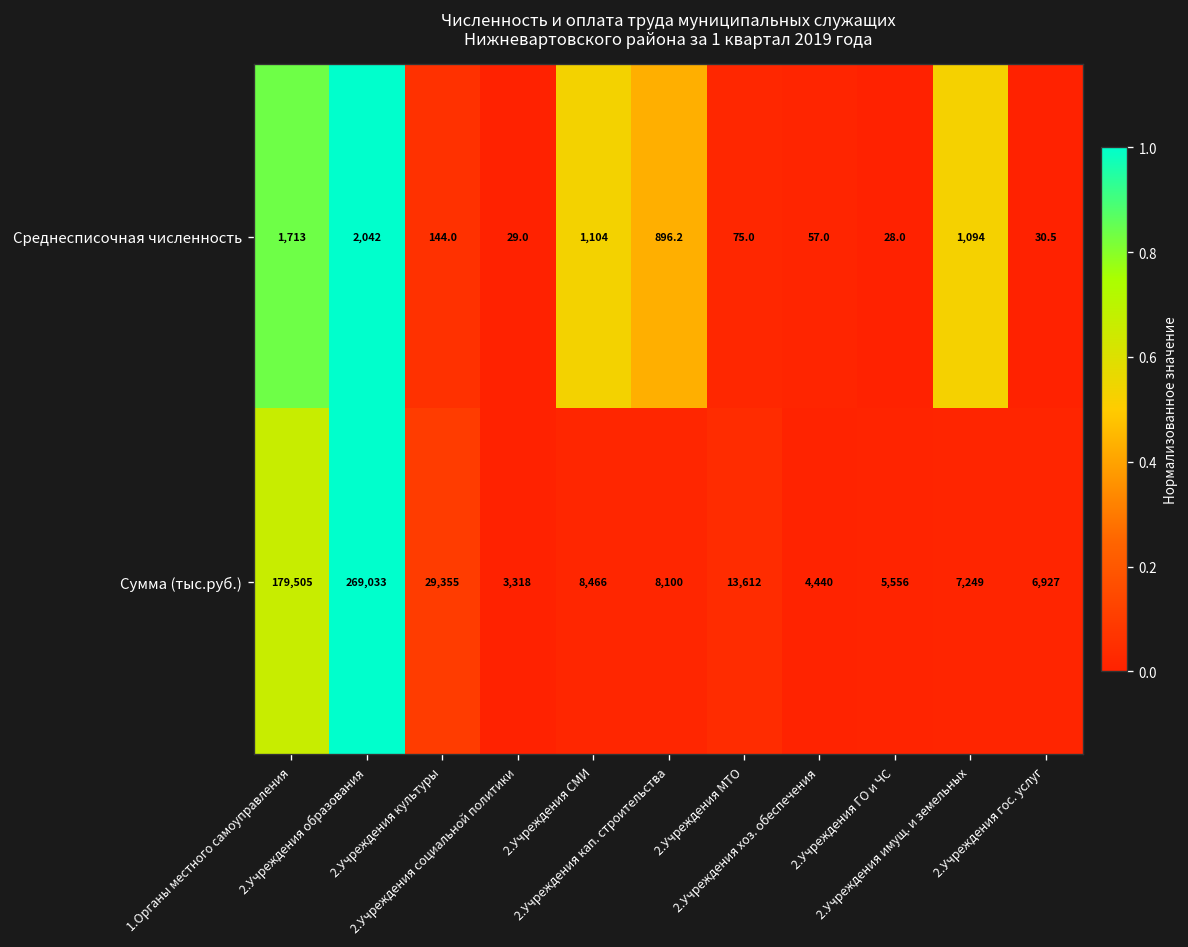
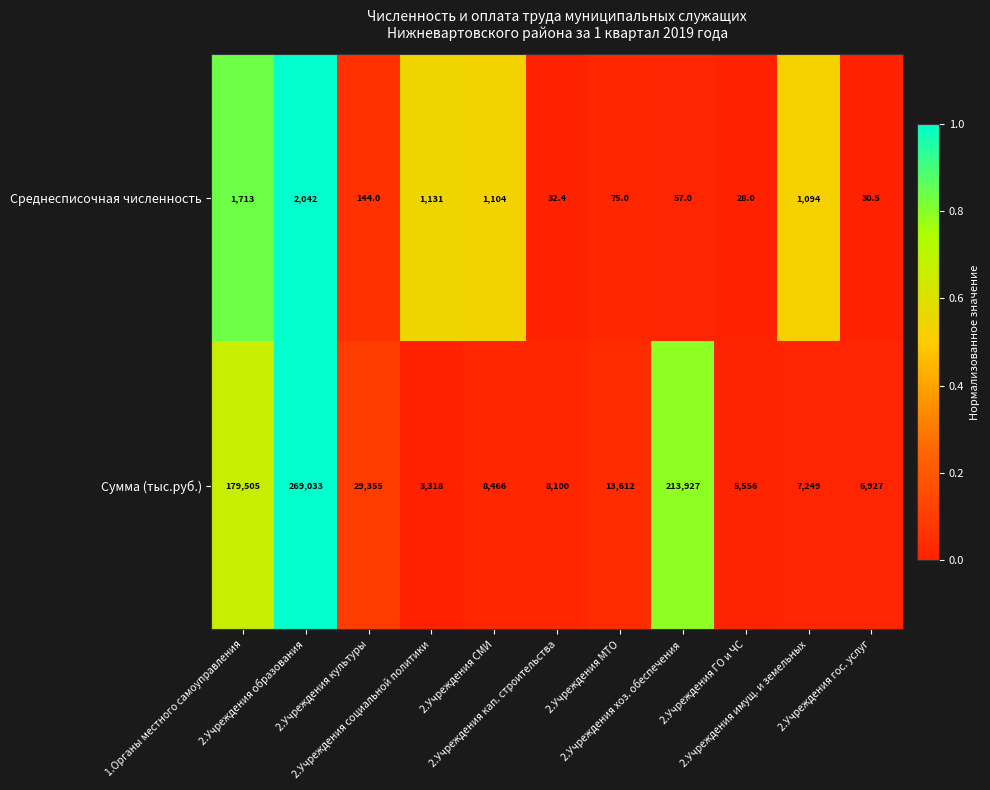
Среднесписочная численность, 2.Учреждения социальной политики: 29.0 -> 1,131
Среднесписочная численность, 2.Учреждения кап. строительства: 896.2 -> 32.4
Сумма (тыс.руб.), 2.Учреждения хоз. обеспечения: 4,440 -> 213,927
